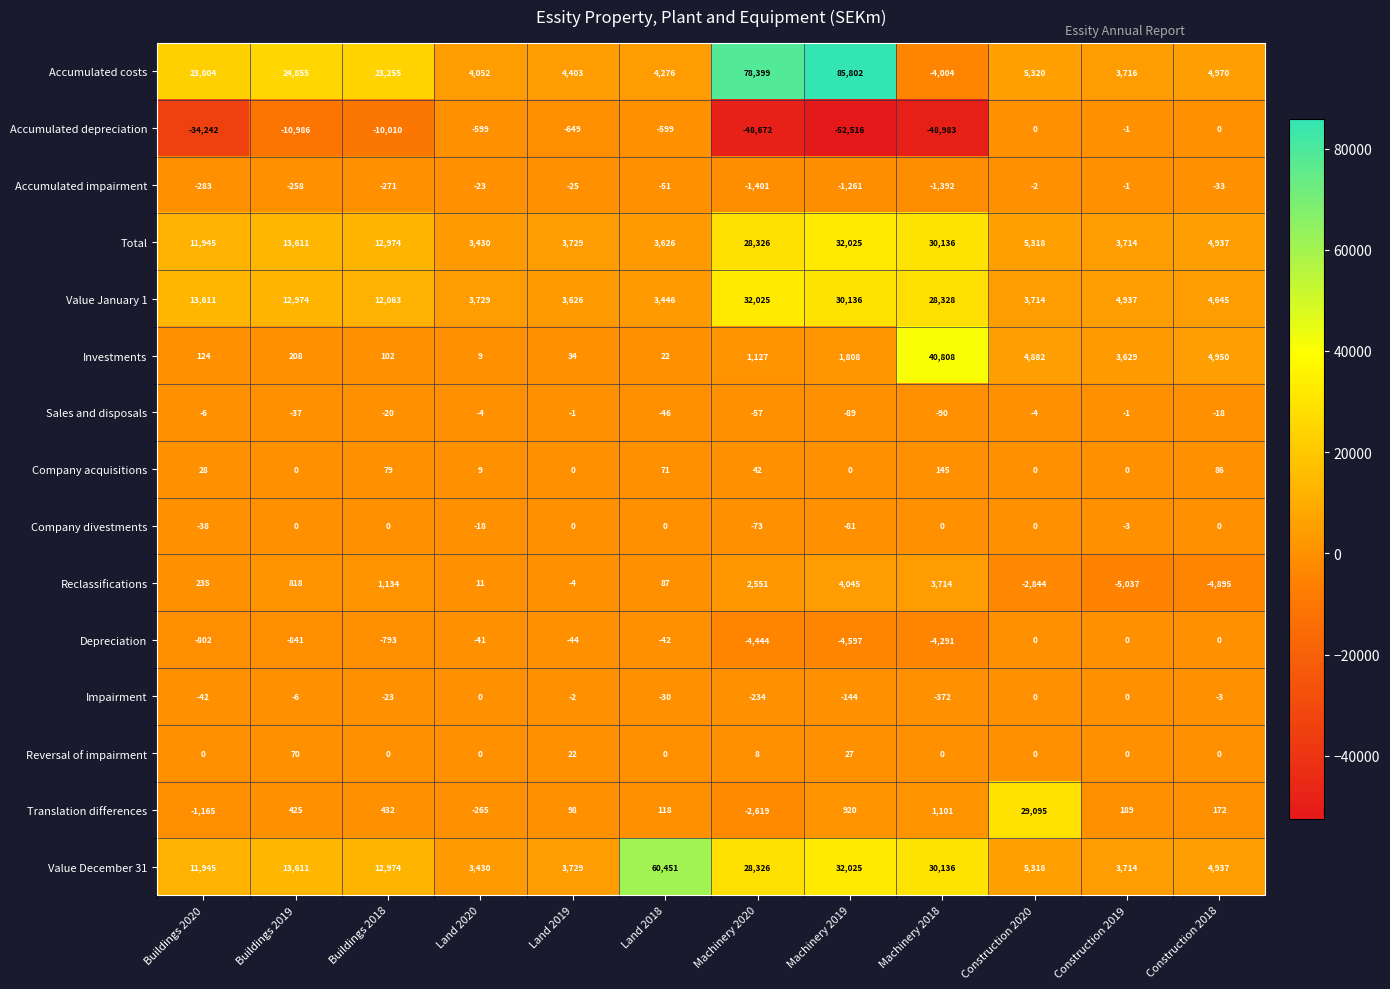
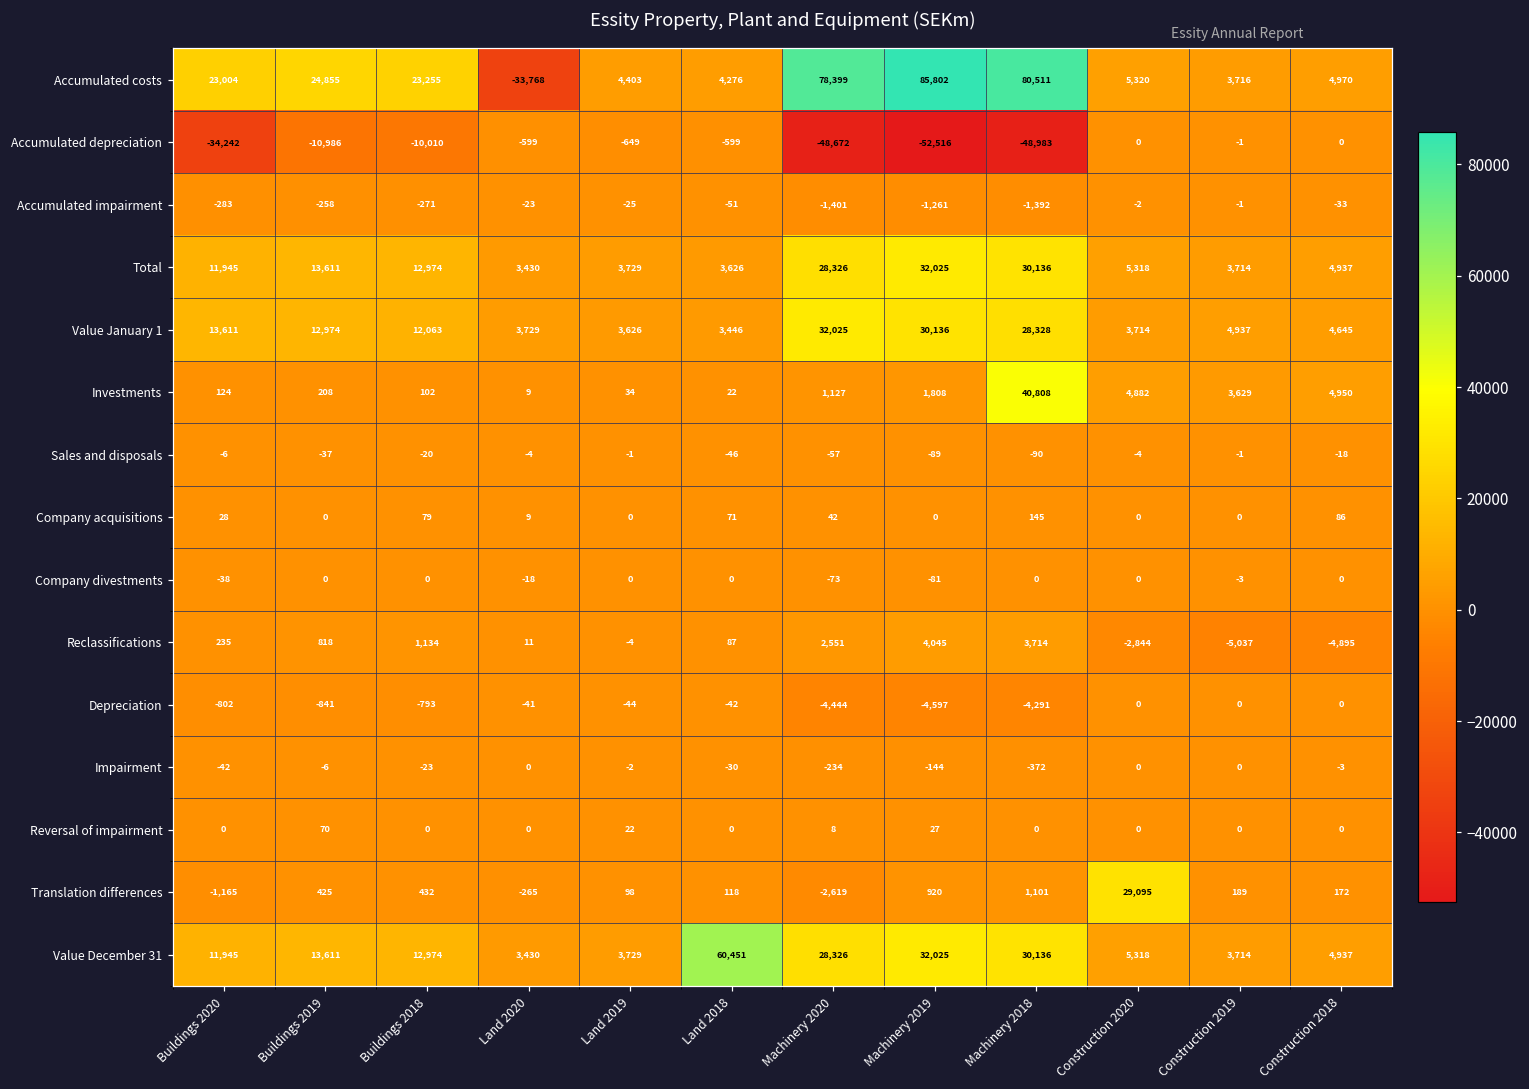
Accumulated costs, Land 2020: 4,052 -> -33,768
Accumulated costs, Machinery 2018: -4,004 -> 80,511
